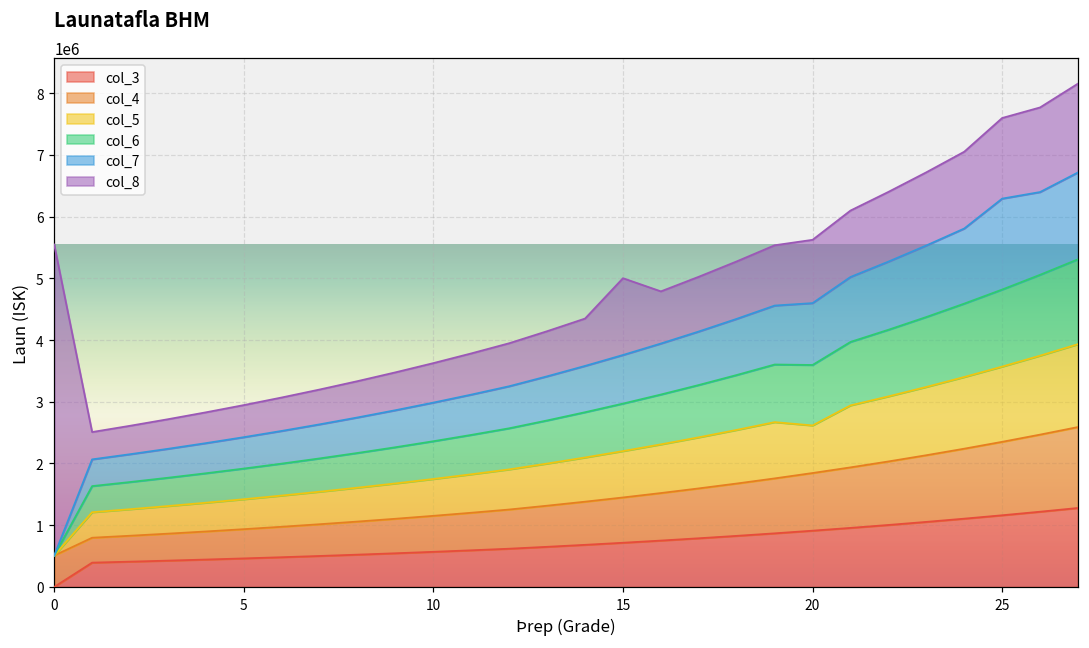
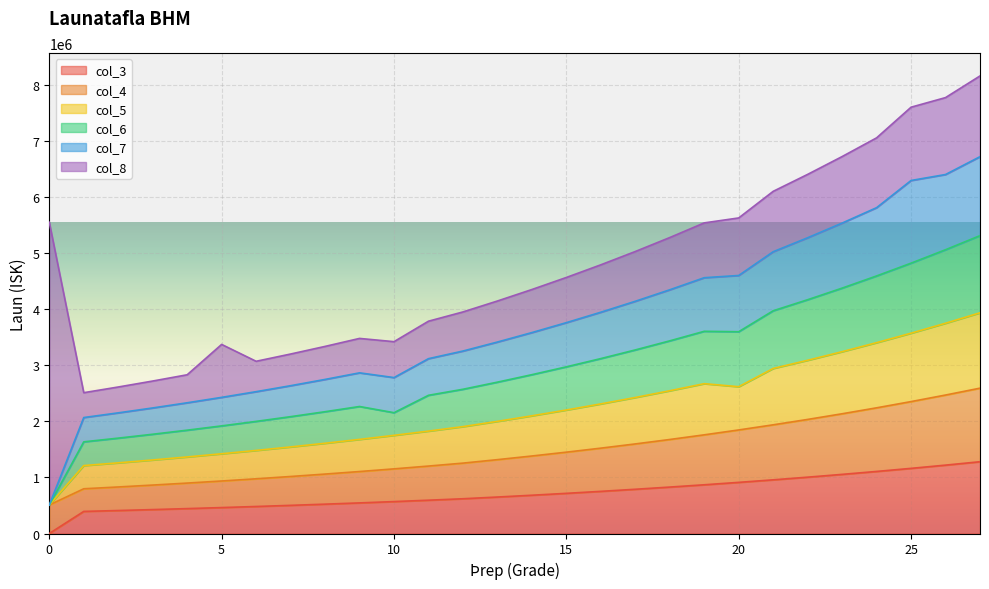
col_8, 5: 500000 -> 900000
col_6, 10: 600000 -> 400000
col_8, 15: 1200000 -> 800000
